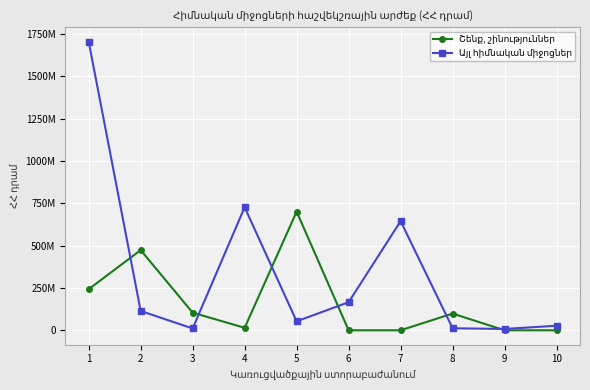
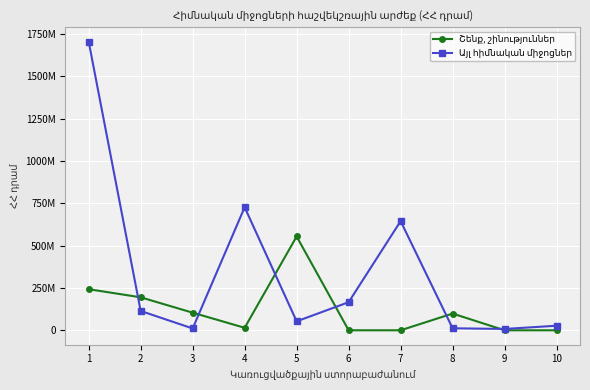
Շենք, շինություններ, 2: 470000000 -> 190000000
Շենք, շինություններ, 5: 700000000 -> 550000000
